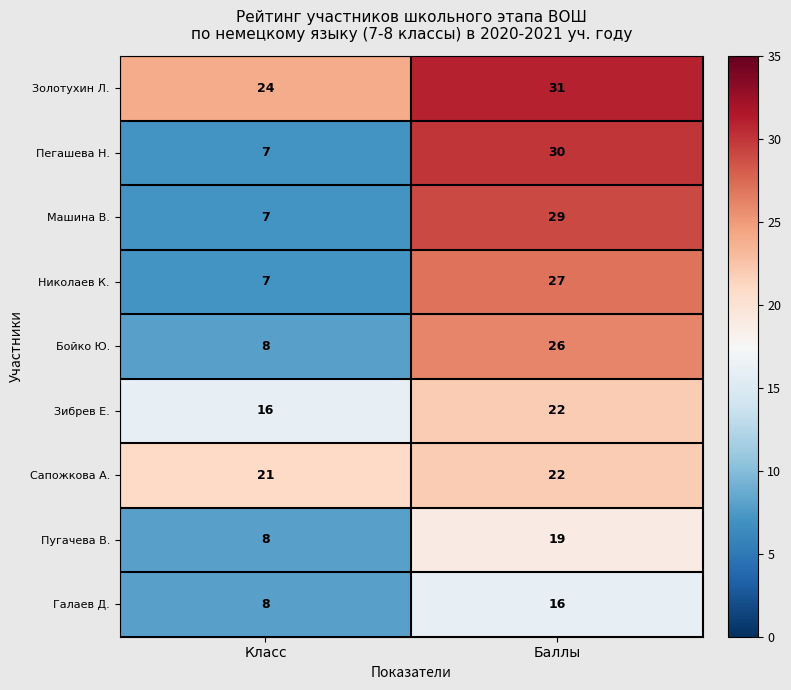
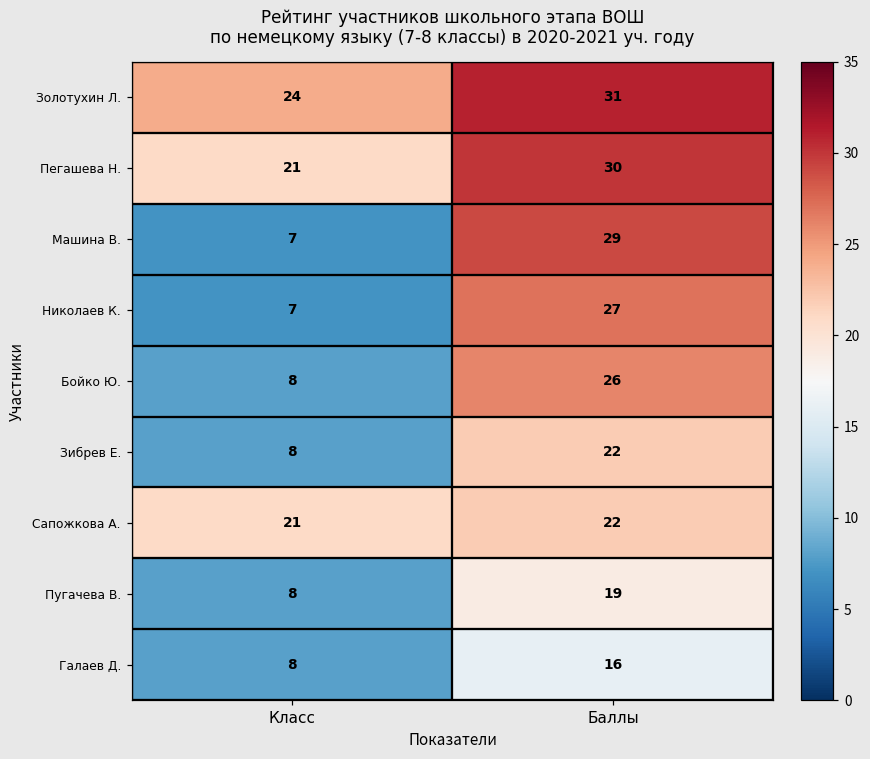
Пегашева Н., Класс: 7 -> 21
Зибрев Е., Класс: 16 -> 8
